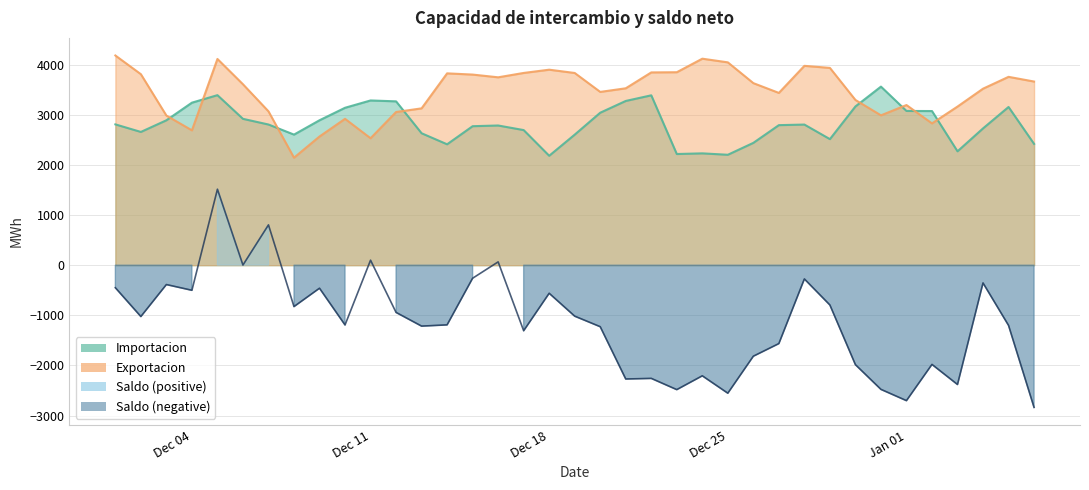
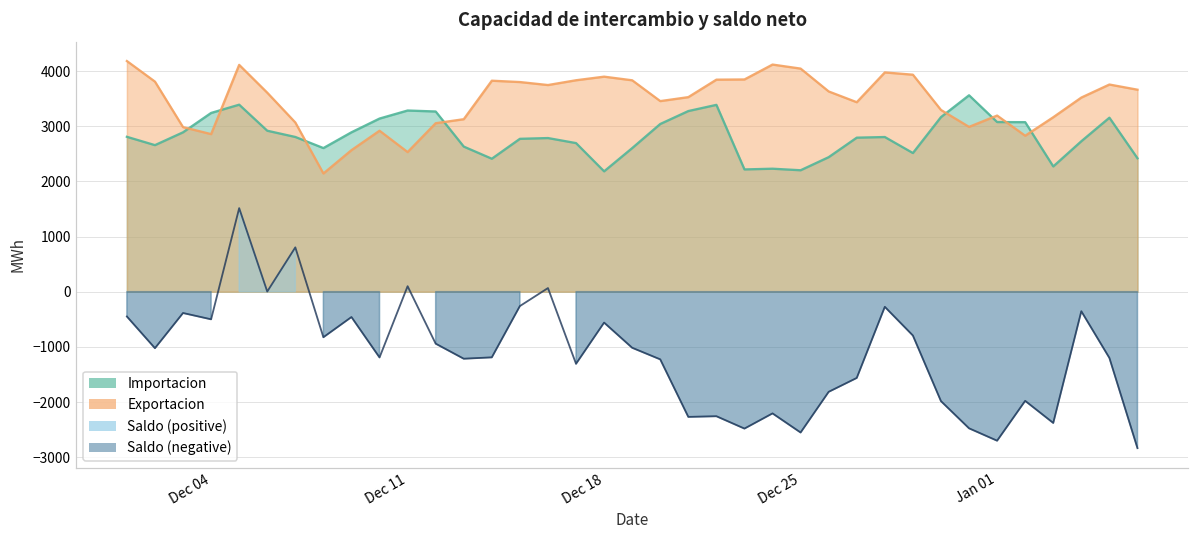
Exportacion, Dec 04: 2700 -> 2900
